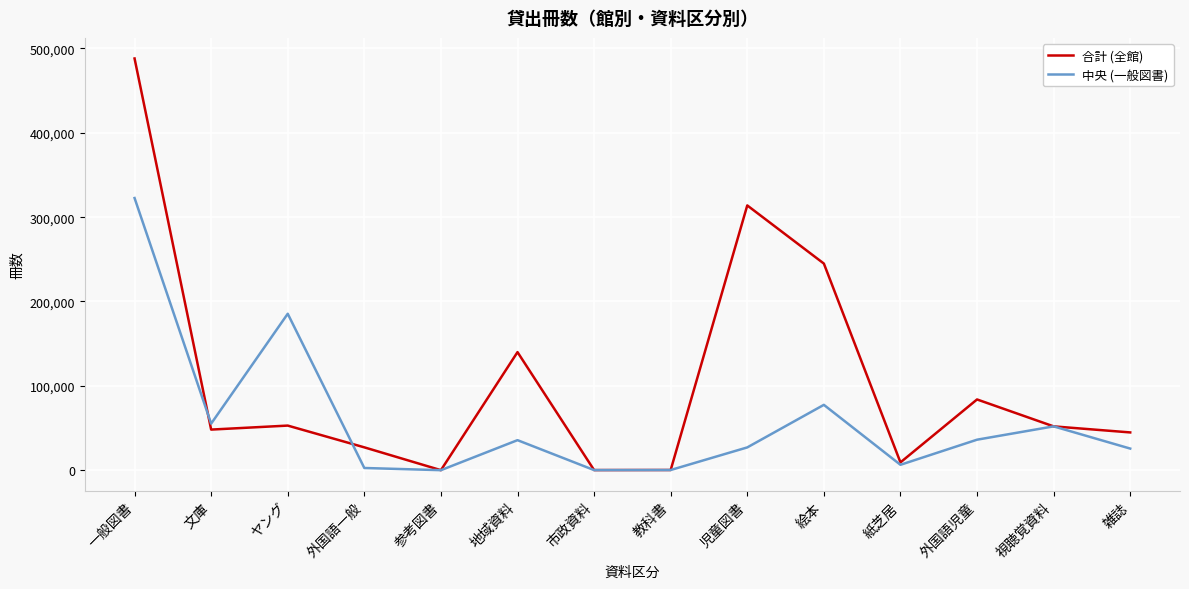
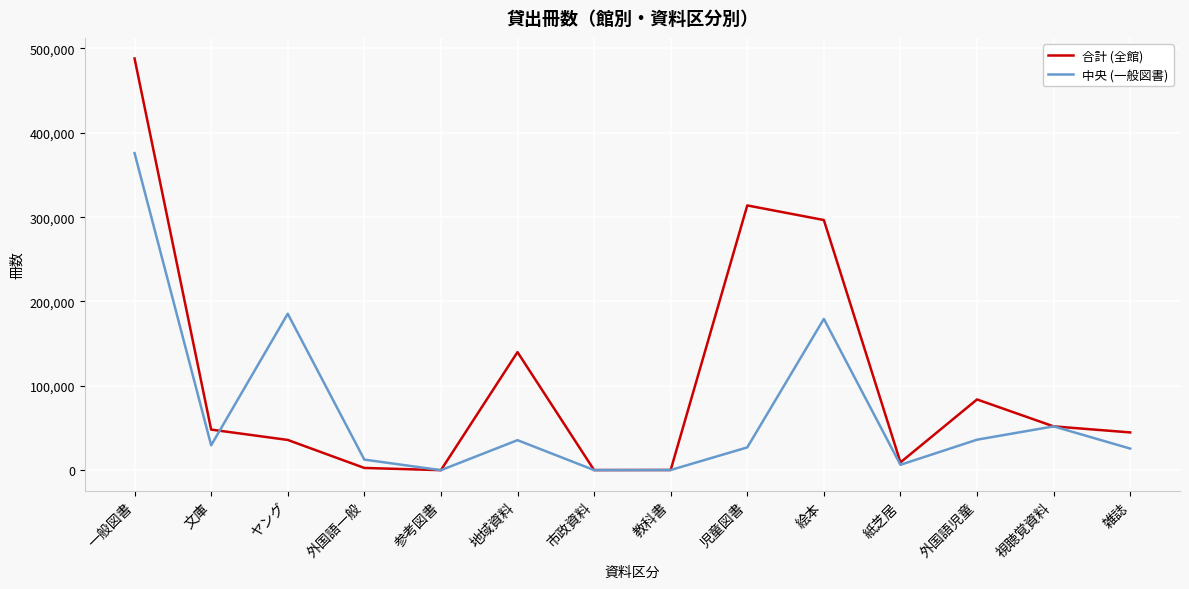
中央 (一般図書), 一般図書: 320,000 -> 380,000
中央 (一般図書), 文庫: 60,000 -> 30,000
合計 (全館), ヤング: 50,000 -> 40,000
合計 (全館), 外国語一般: 30,000 -> 0
中央 (一般図書), 外国語一般: 0 -> 10,000
合計 (全館), 絵本: 240,000 -> 300,000
中央 (一般図書), 絵本: 80,000 -> 180,000
